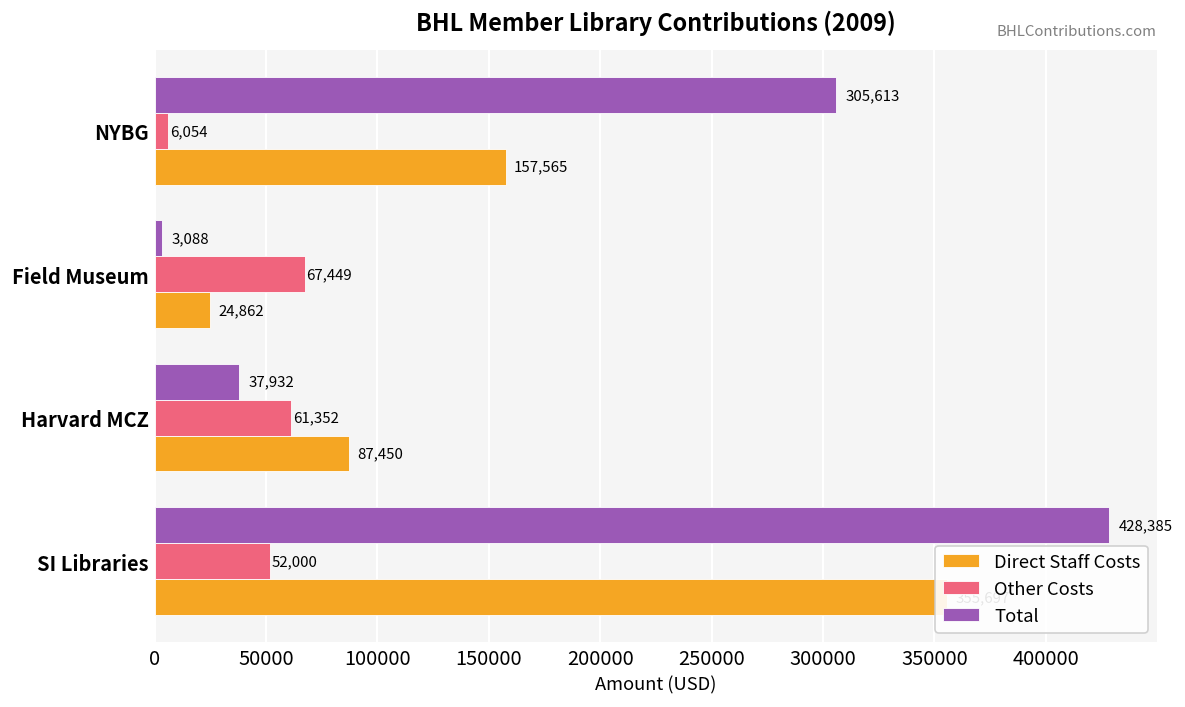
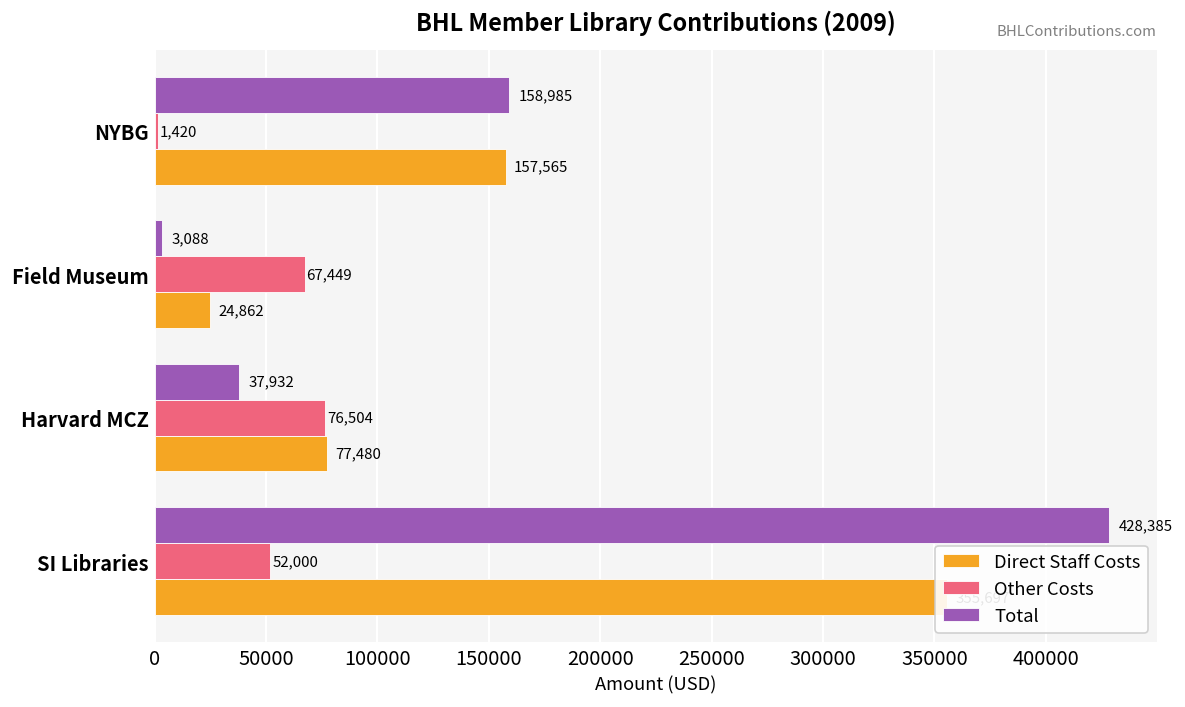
Total, NYBG: 305,613 -> 158,985
Other Costs, NYBG: 6,054 -> 1,420
Other Costs, Harvard MCZ: 61,352 -> 76,504
Direct Staff Costs, Harvard MCZ: 87,450 -> 77,480
